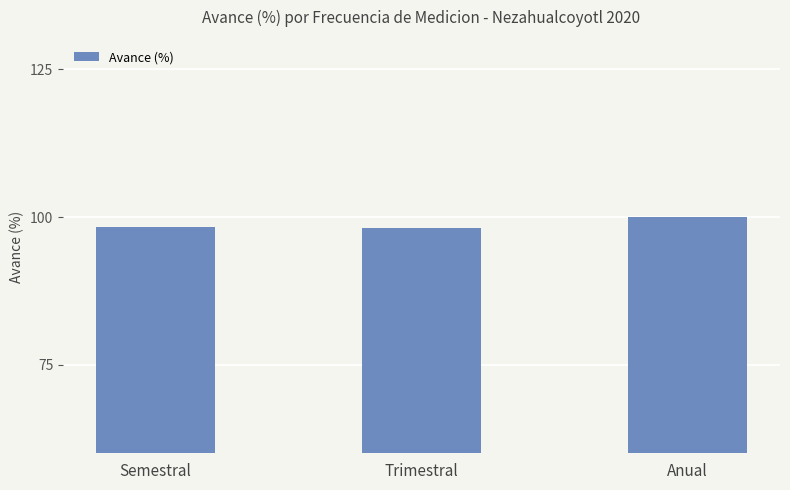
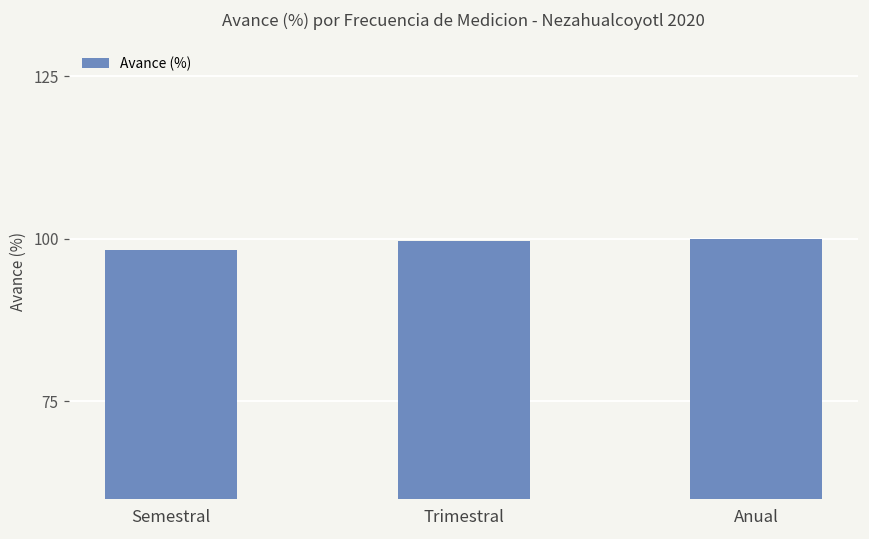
Trimestral: 98 -> 100
